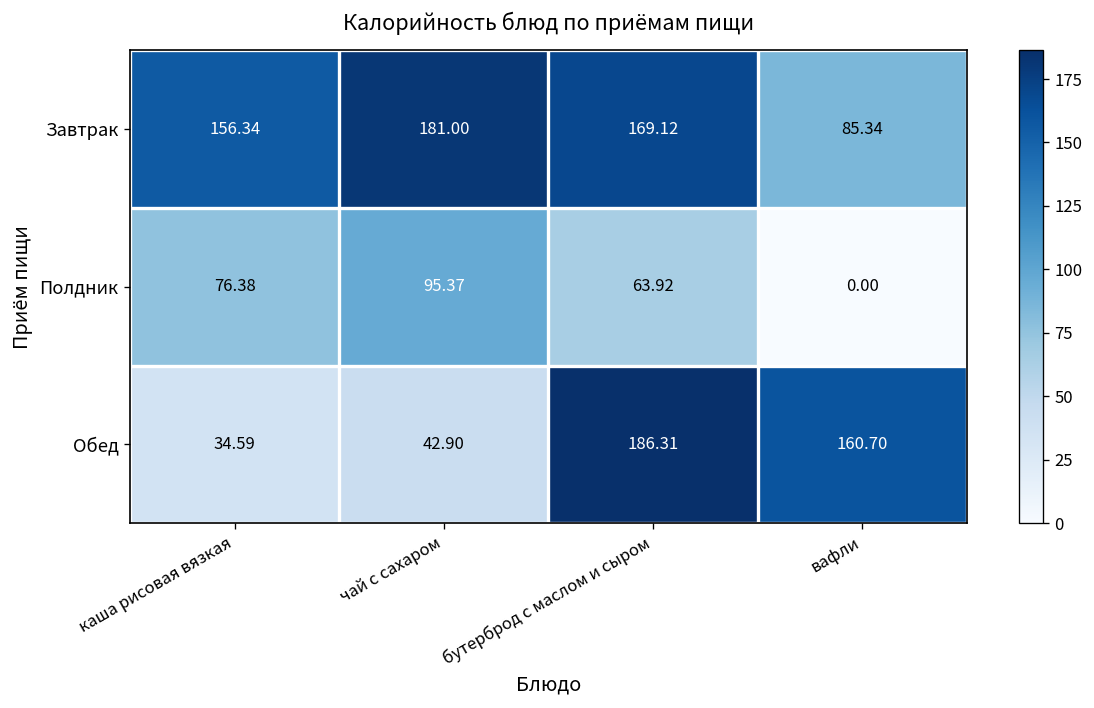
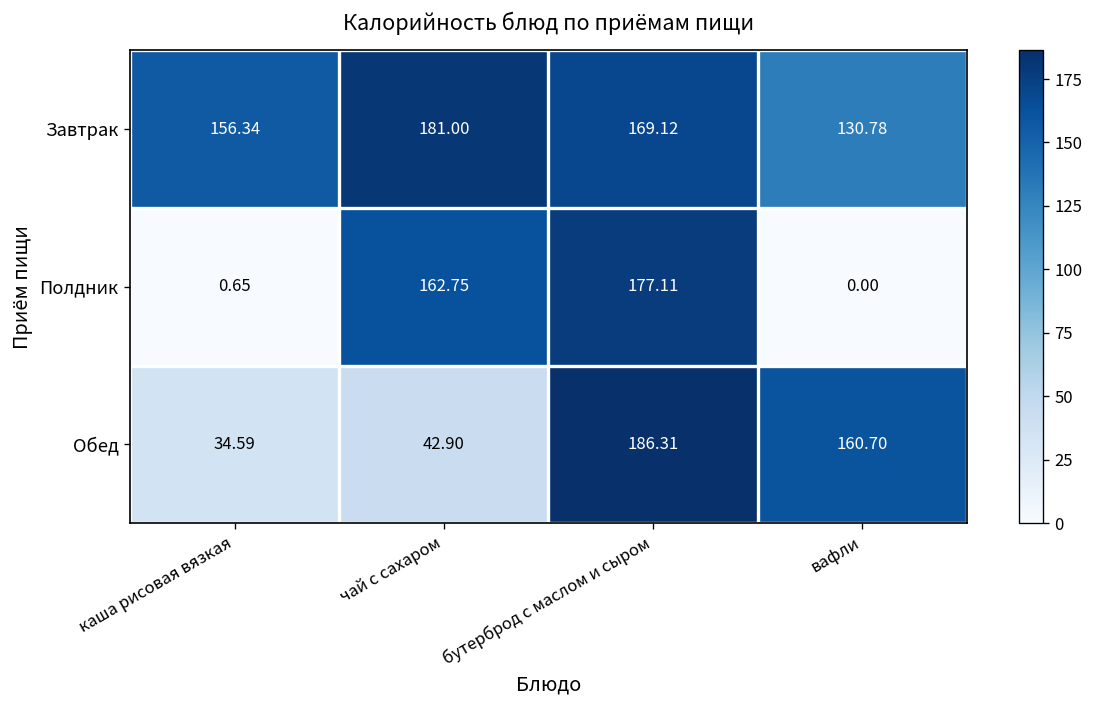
Завтрак, вафли: 85.34 -> 130.78
Полдник, каша рисовая вязкая: 76.38 -> 0.65
Полдник, чай с сахаром: 95.37 -> 162.75
Полдник, бутерброд с маслом и сыром: 63.92 -> 177.11
